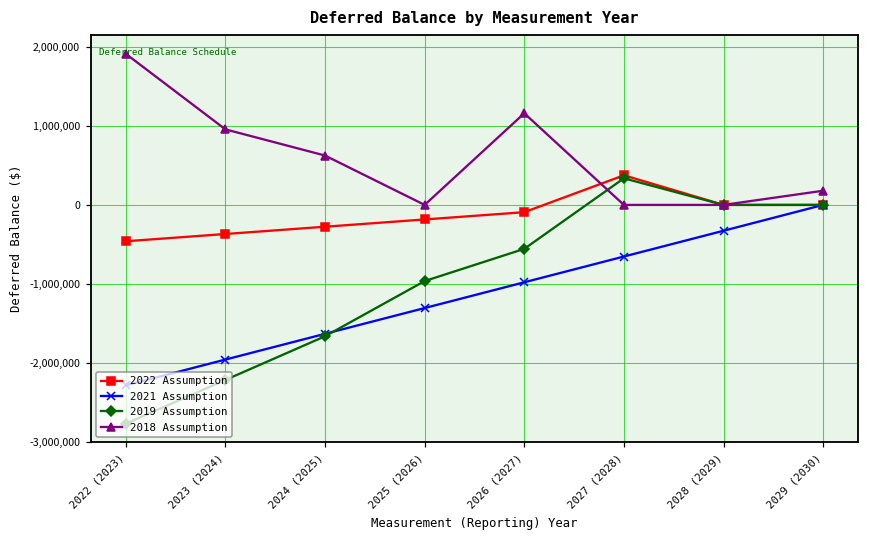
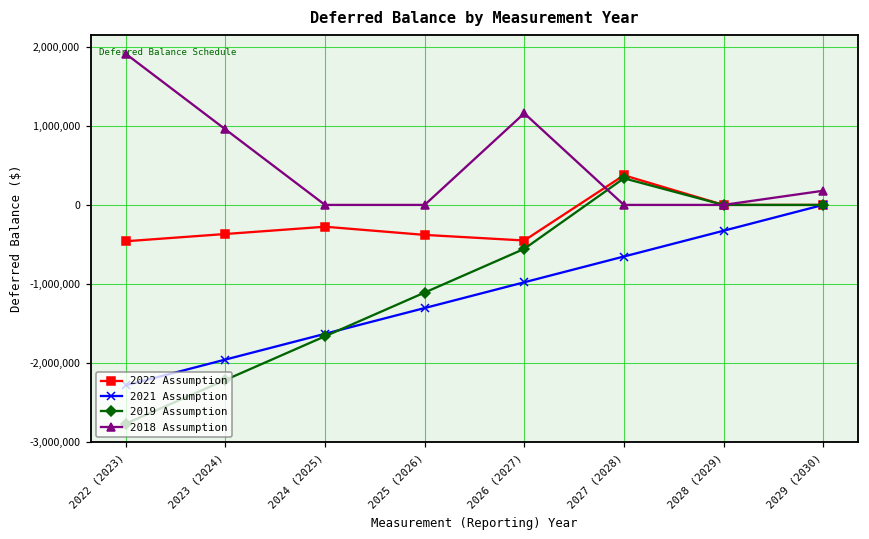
2018 Assumption, 2024 (2025): 600,000 -> 0
2022 Assumption, 2025 (2026): -200,000 -> -400,000
2019 Assumption, 2025 (2026): -1,000,000 -> -1,100,000
2022 Assumption, 2026 (2027): -100,000 -> -500,000
